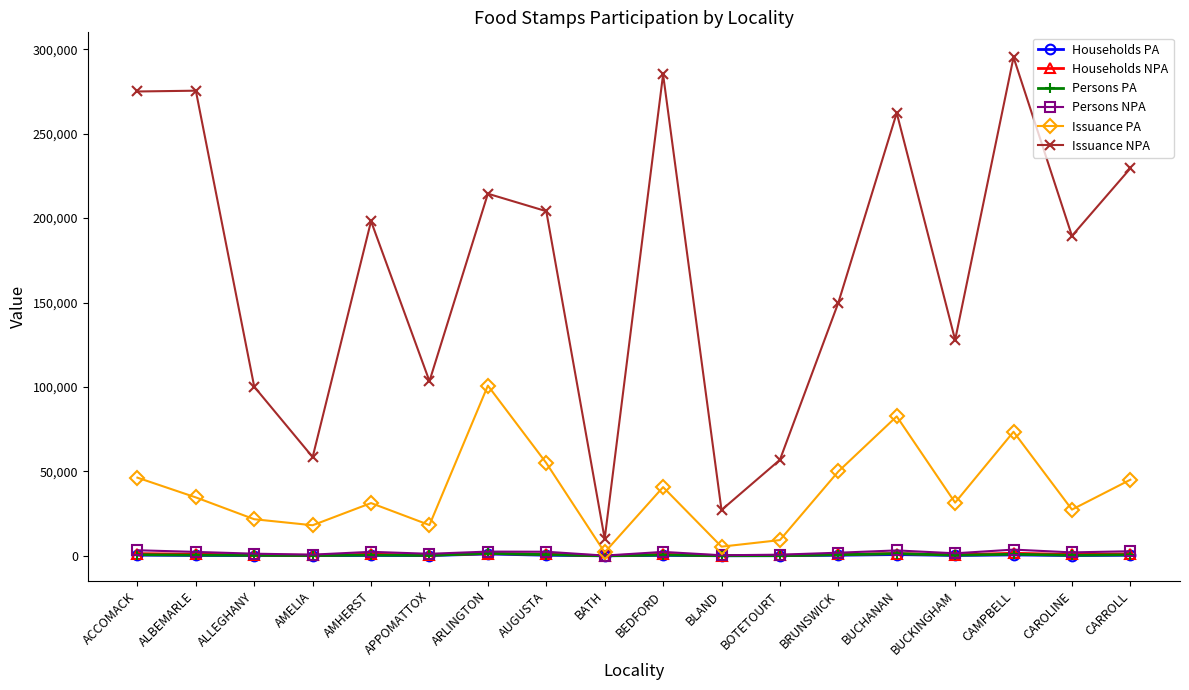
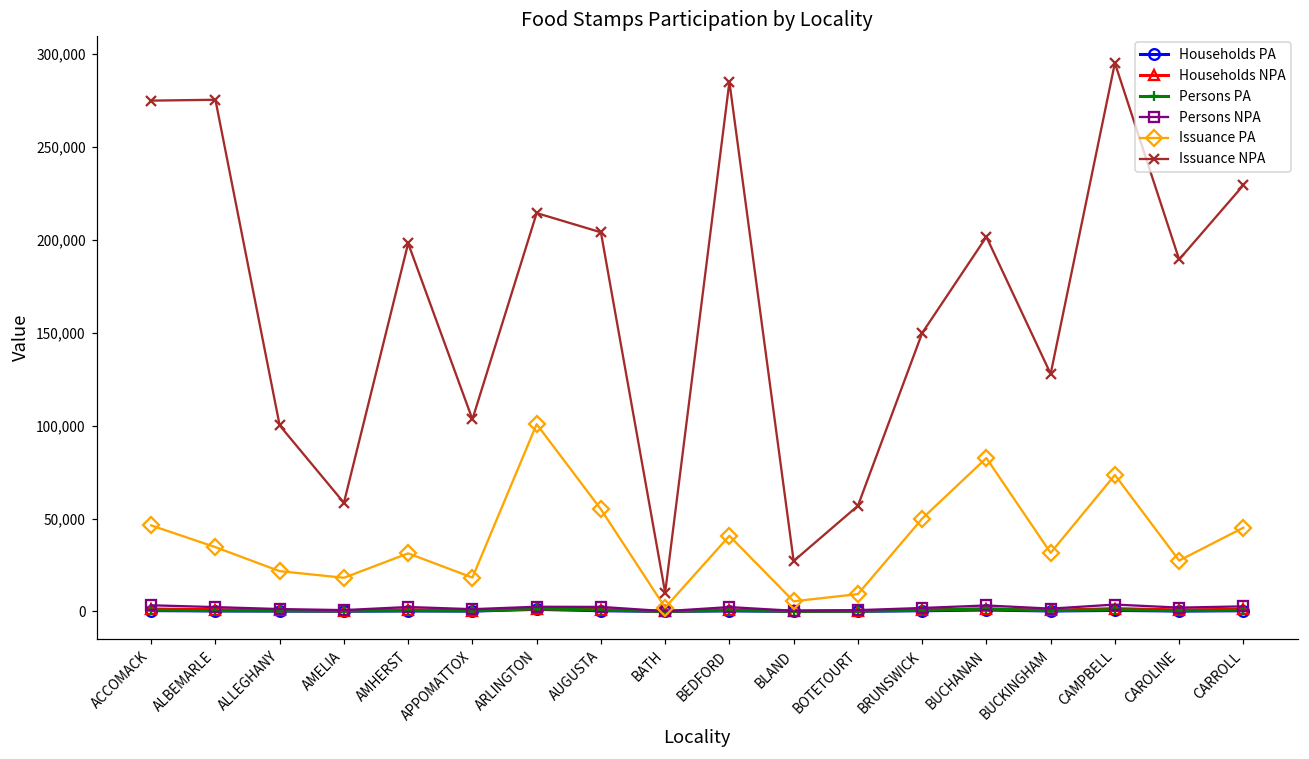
Issuance NPA, BUCHANAN: 262,000 -> 202,000
